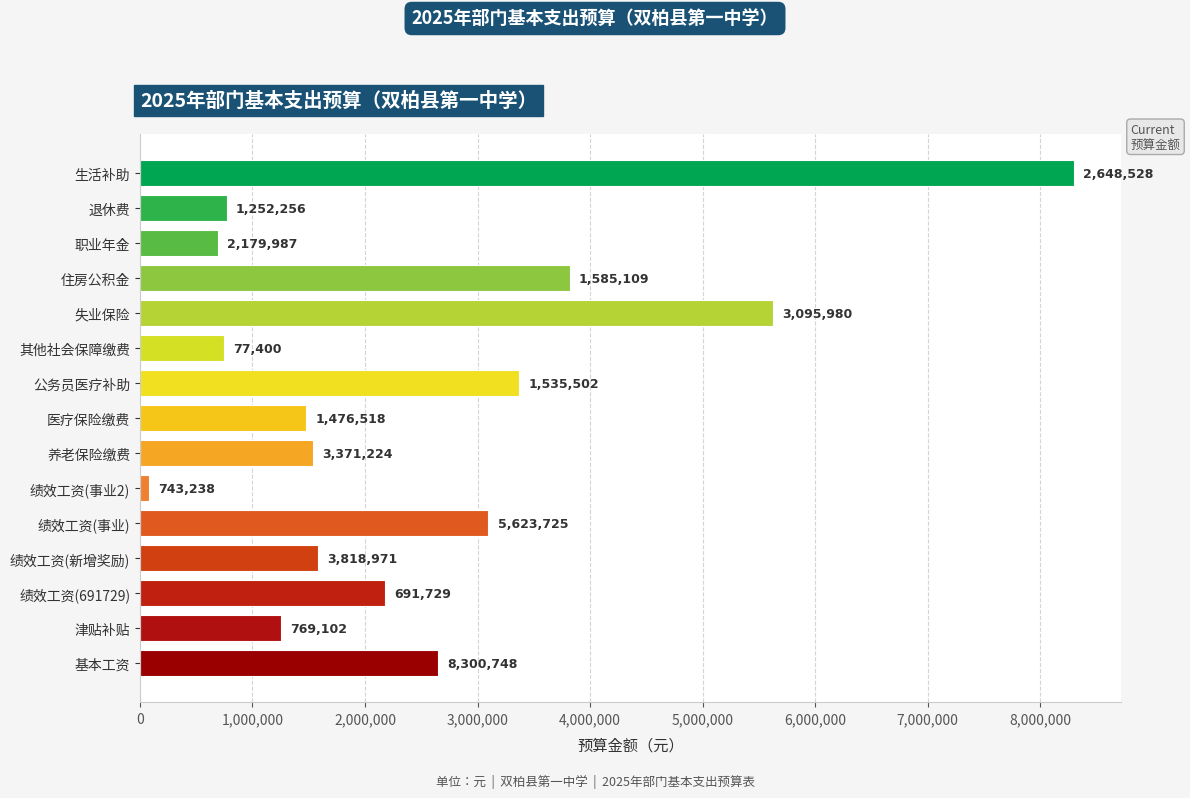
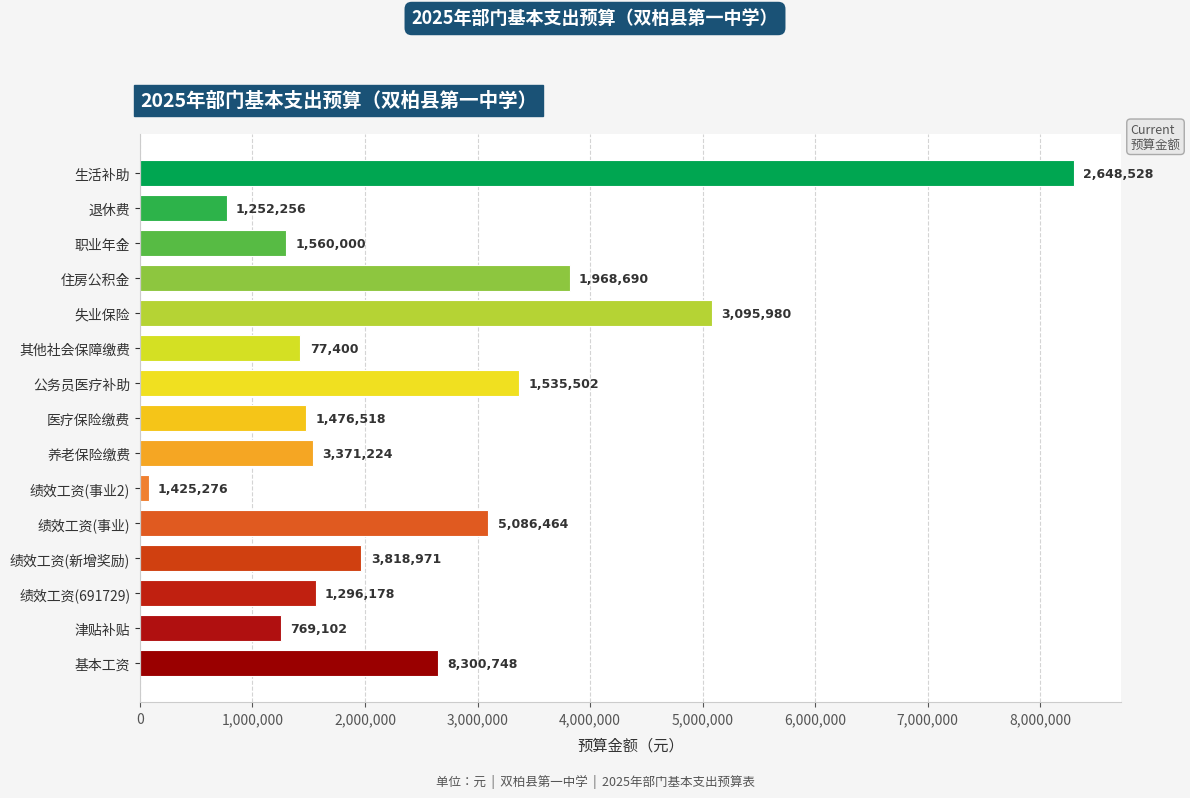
职业年金: 691,729 -> 1,296,178
失业保险: 5,623,725 -> 5,086,464
其他社会保障缴费: 743,238 -> 1,425,276
绩效工资(新增奖励): 1,585,109 -> 1,968,690
绩效工资(691729): 2,179,987 -> 1,560,000
